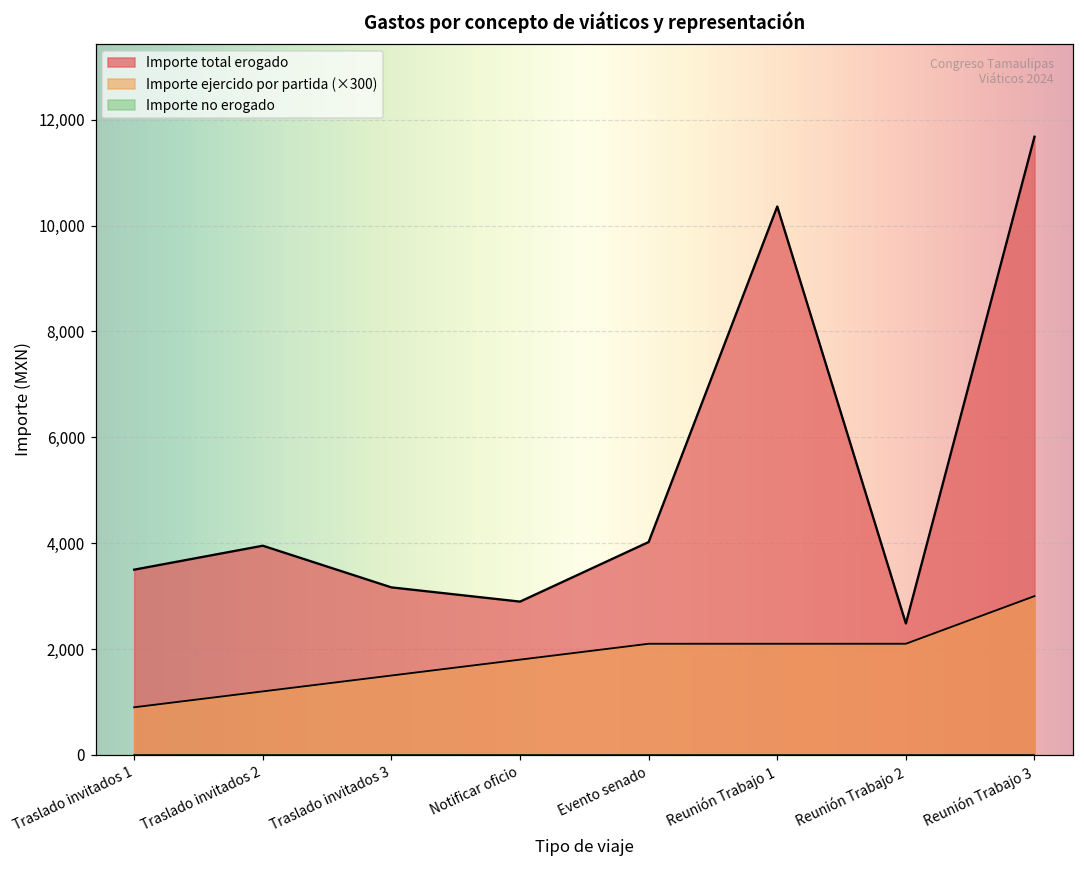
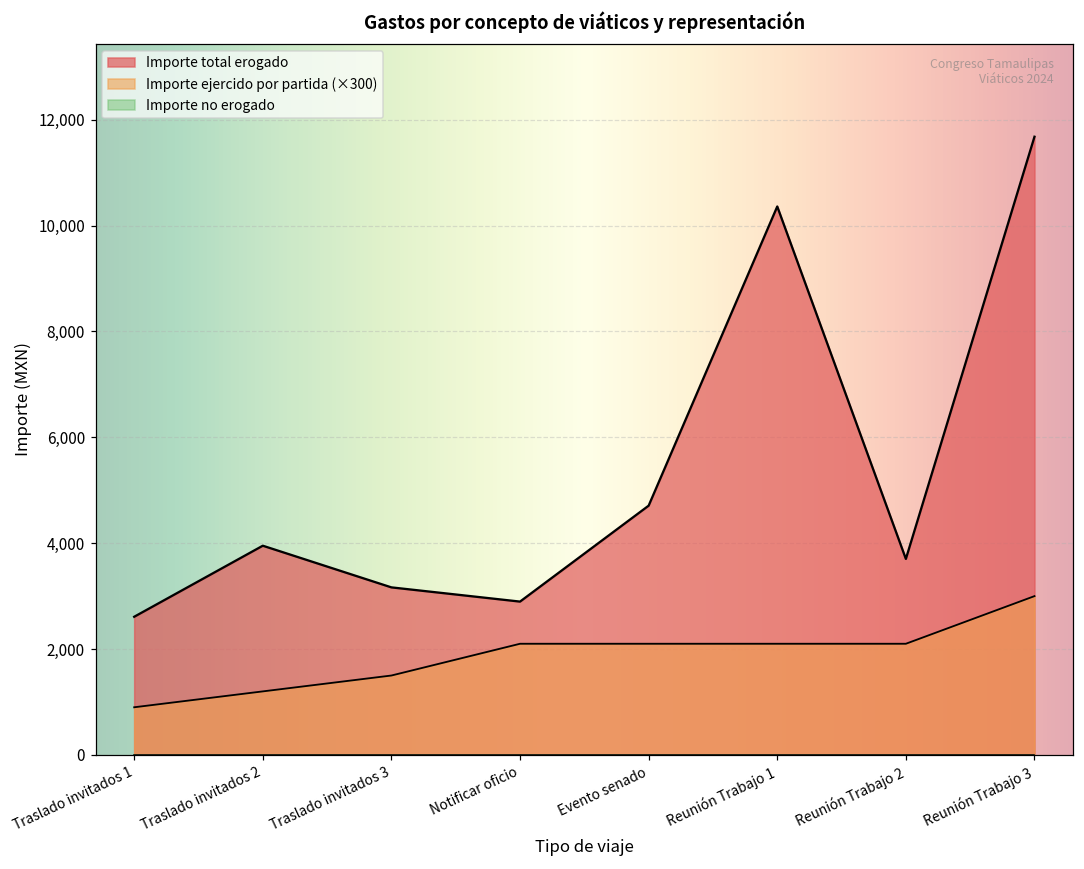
Importe total erogado, Traslado invitados 1: 3,500 -> 2,600
Importe ejercido por partida (×300), Notificar oficio: 1,800 -> 2,100
Importe total erogado, Evento senado: 4,000 -> 4,700
Importe total erogado, Reunión Trabajo 2: 2,500 -> 3,700
